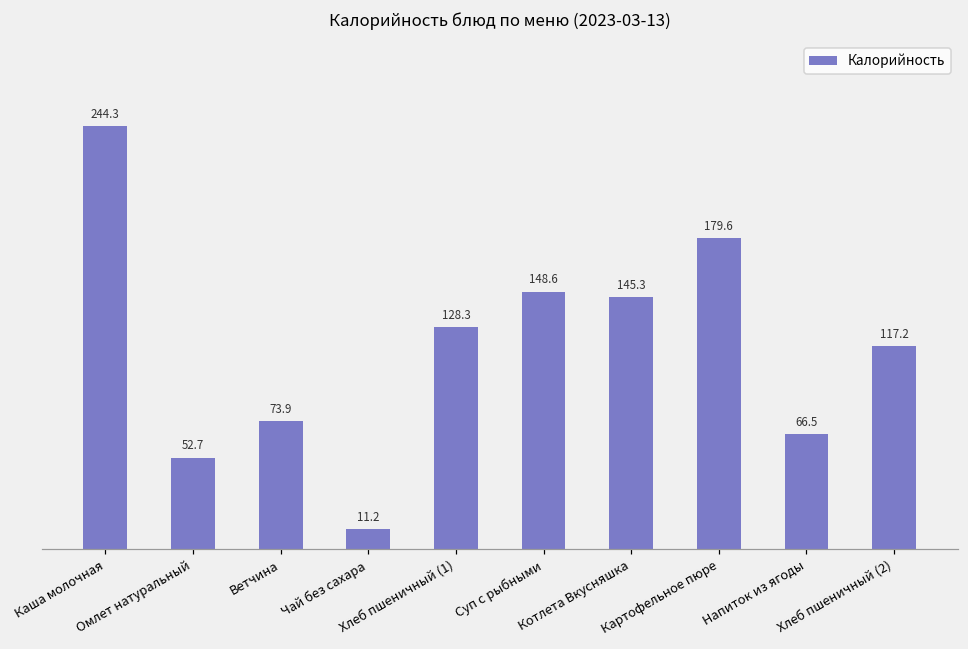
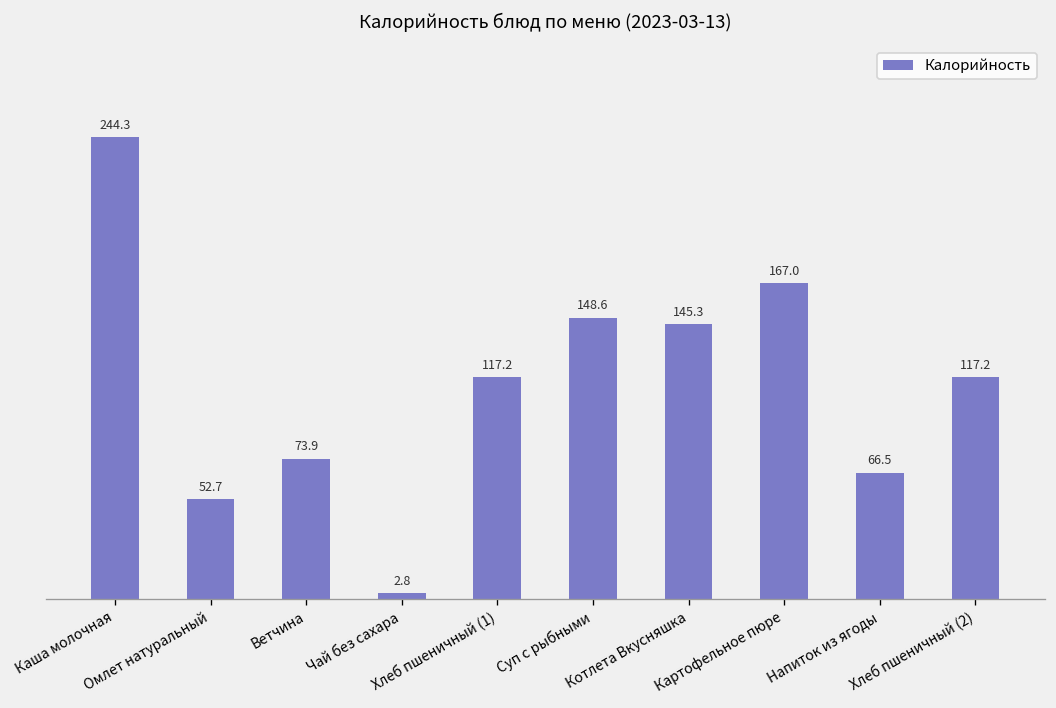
Чай без сахара: 11.2 -> 2.8
Хлеб пшеничный (1): 128.3 -> 117.2
Картофельное пюре: 179.6 -> 167.0
